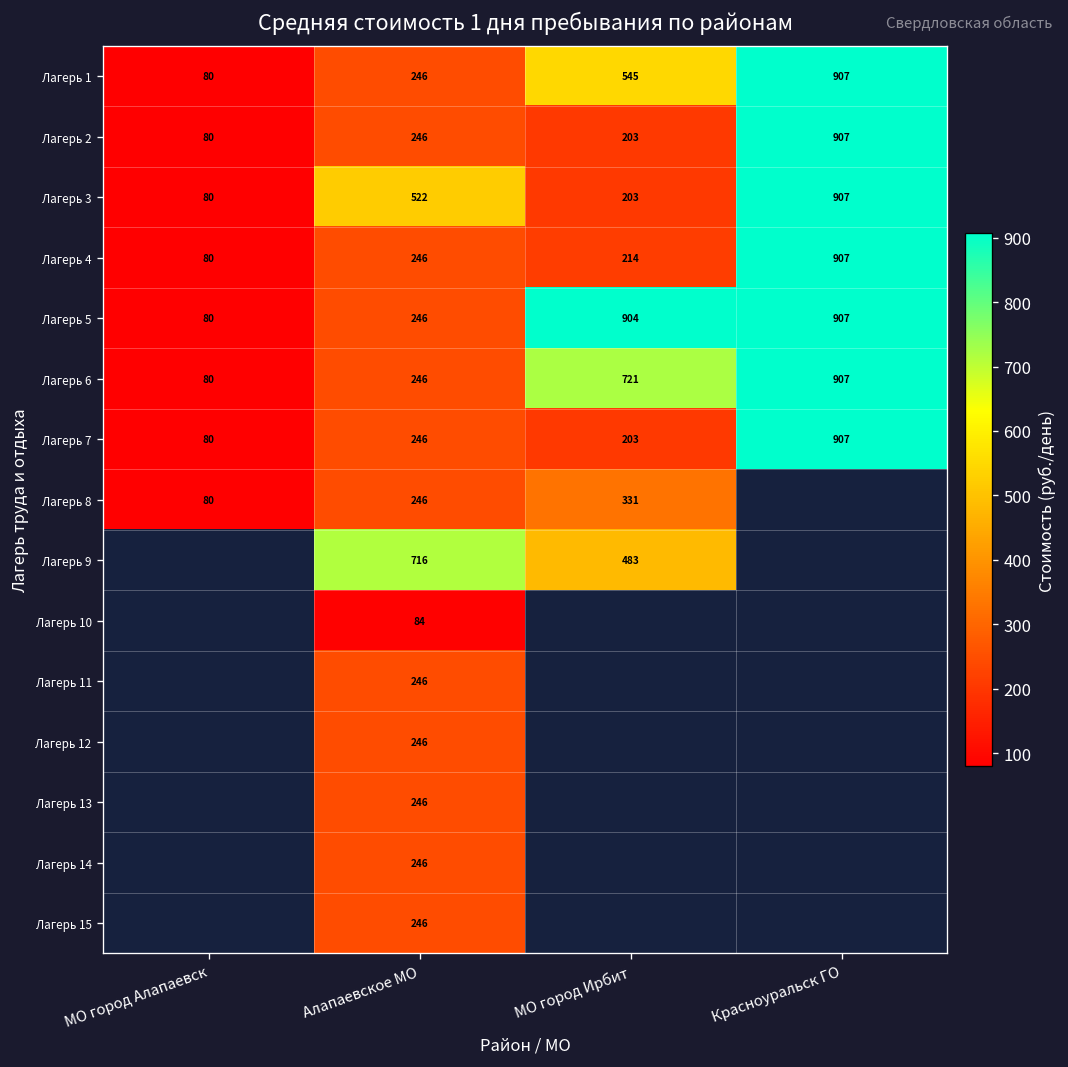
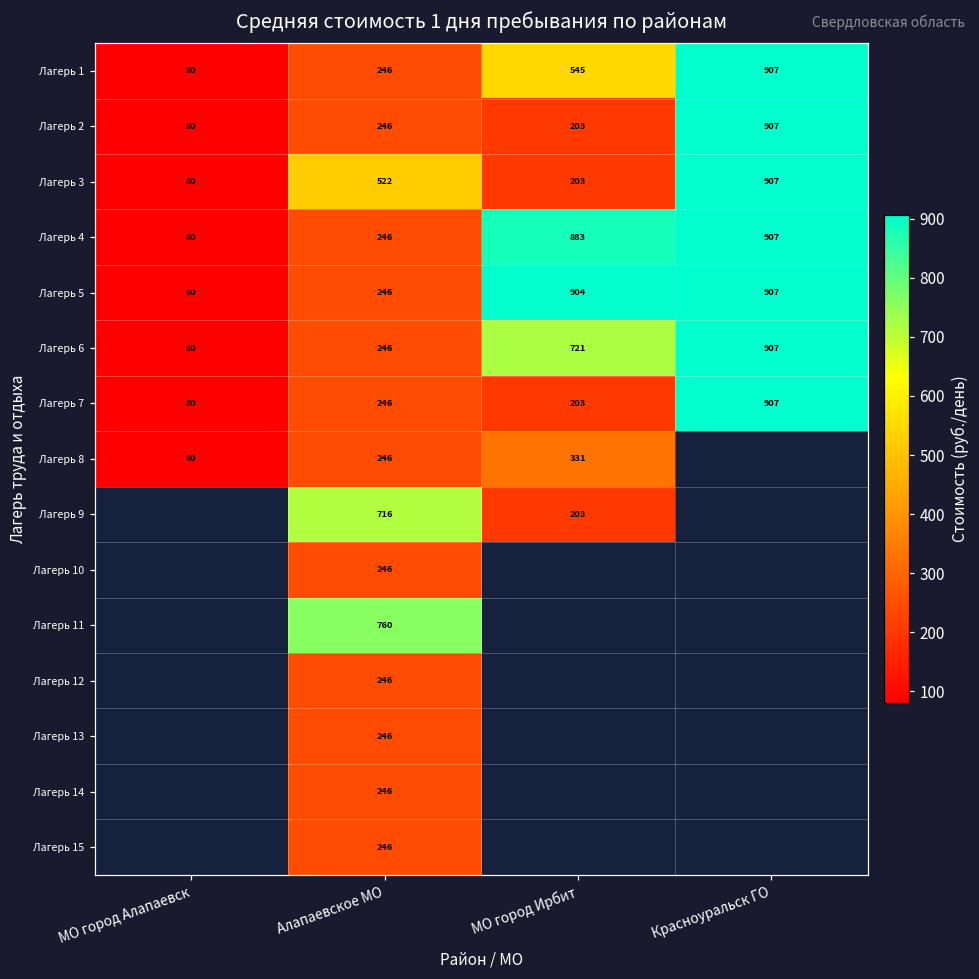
Лагерь 4, МО город Ирбит: 214 -> 883
Лагерь 9, МО город Ирбит: 483 -> 203
Лагерь 10, Алапаевское МО: 84 -> 246
Лагерь 11, Алапаевское МО: 246 -> 760
